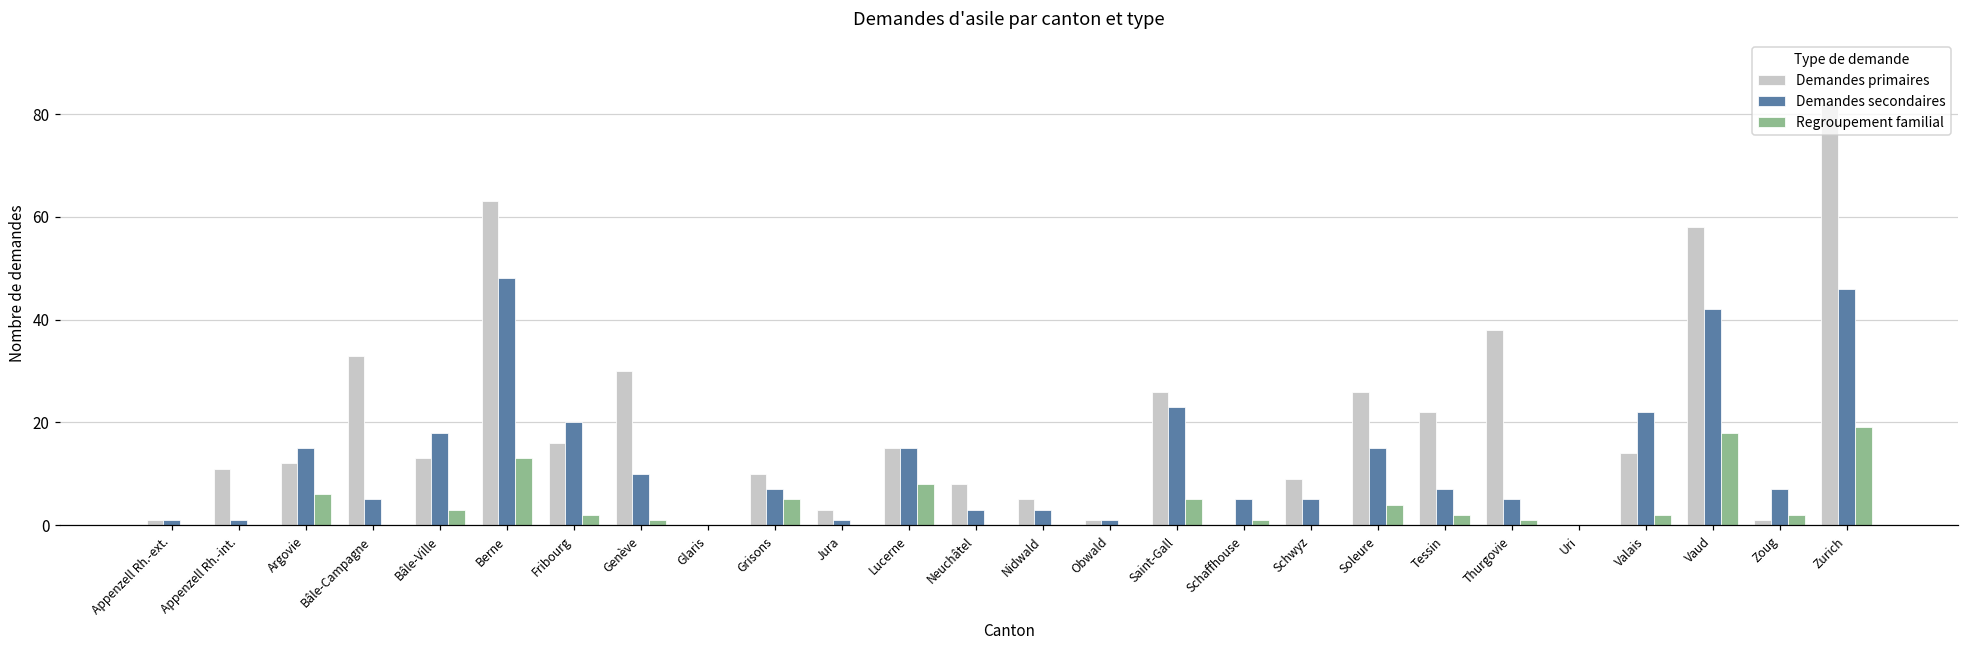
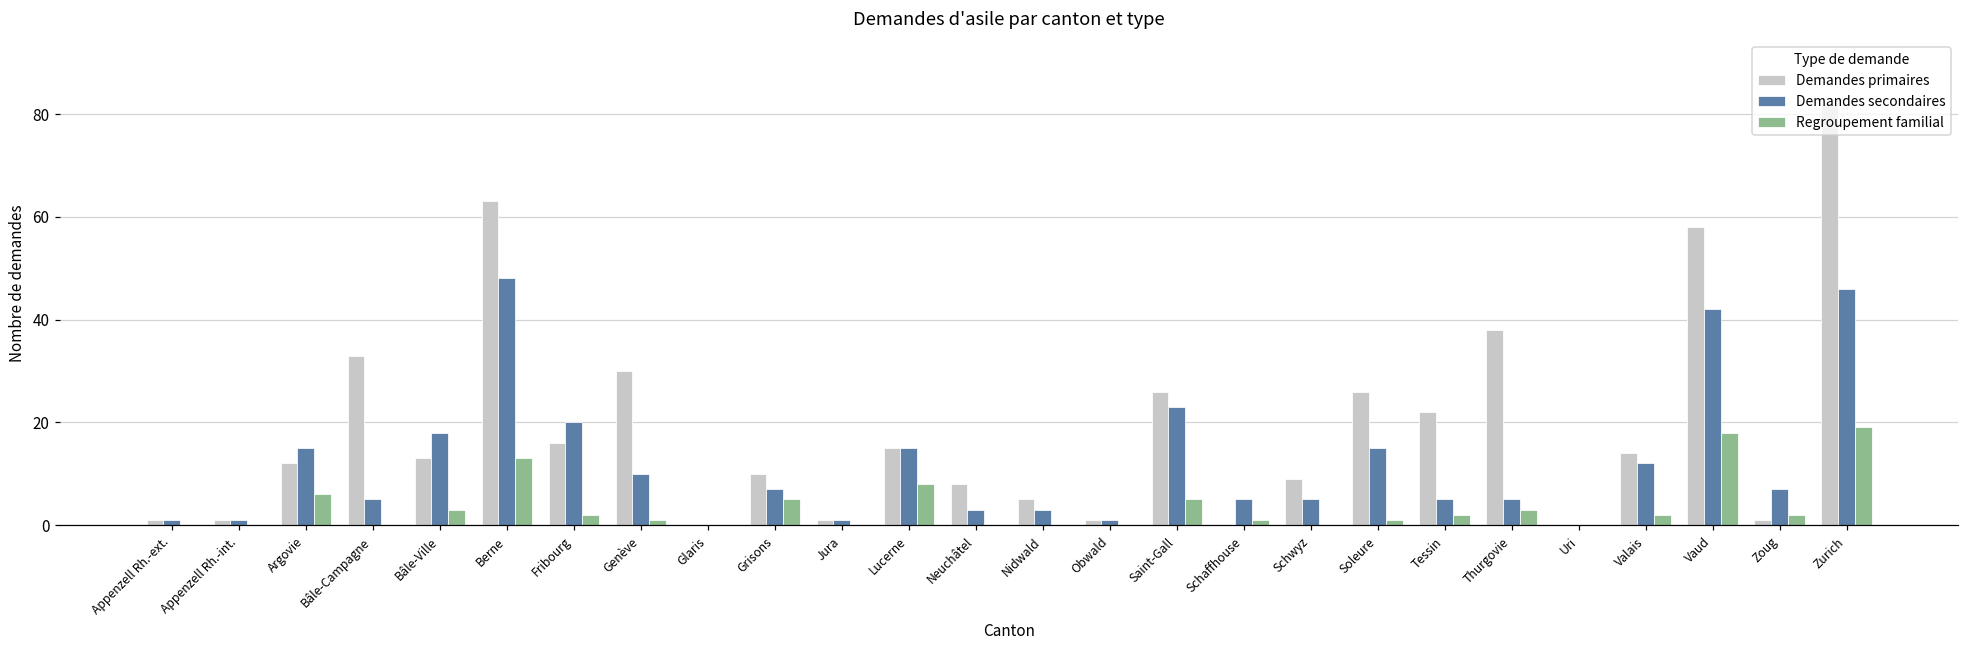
Demandes primaires, Appenzell Rh.-int.: 11 -> 1
Demandes primaires, Jura: 3 -> 1
Regroupement familial, Soleure: 4 -> 1
Demandes secondaires, Tessin: 7 -> 5
Regroupement familial, Thurgovie: 1 -> 3
Demandes secondaires, Valais: 22 -> 12
